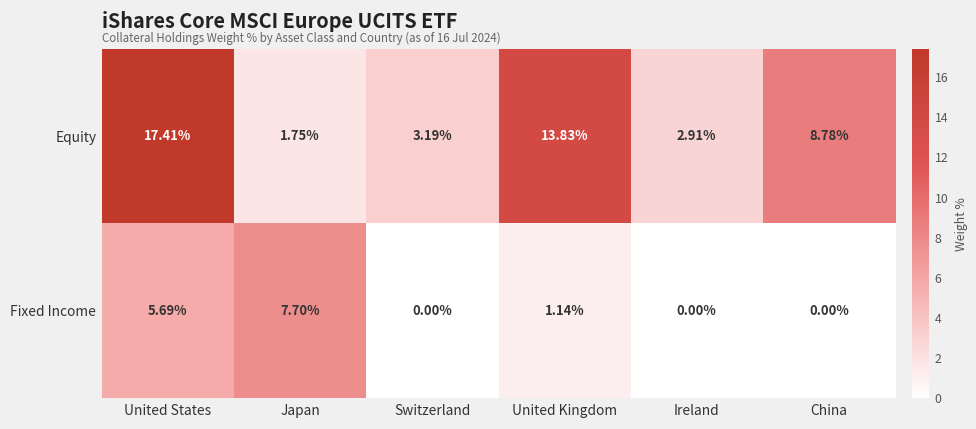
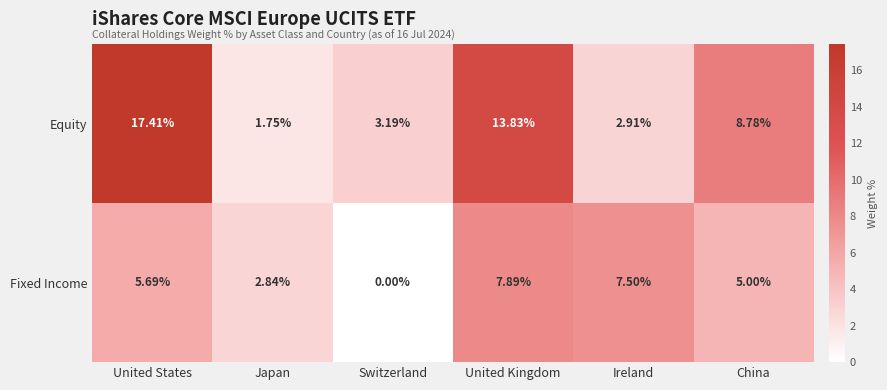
Fixed Income, Japan: 7.70% -> 2.84%
Fixed Income, United Kingdom: 1.14% -> 7.89%
Fixed Income, Ireland: 0.00% -> 7.50%
Fixed Income, China: 0.00% -> 5.00%
